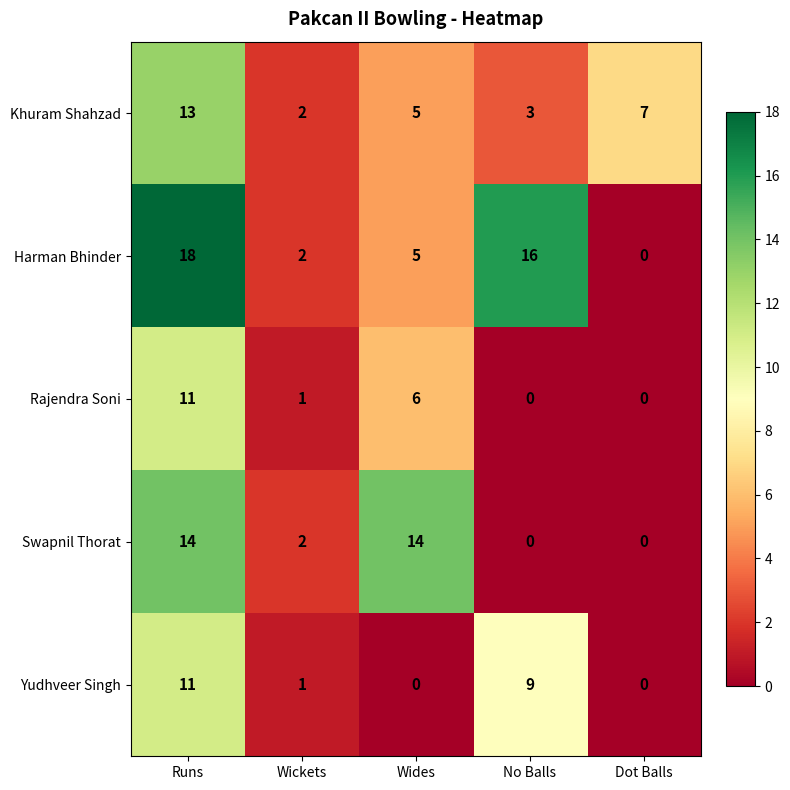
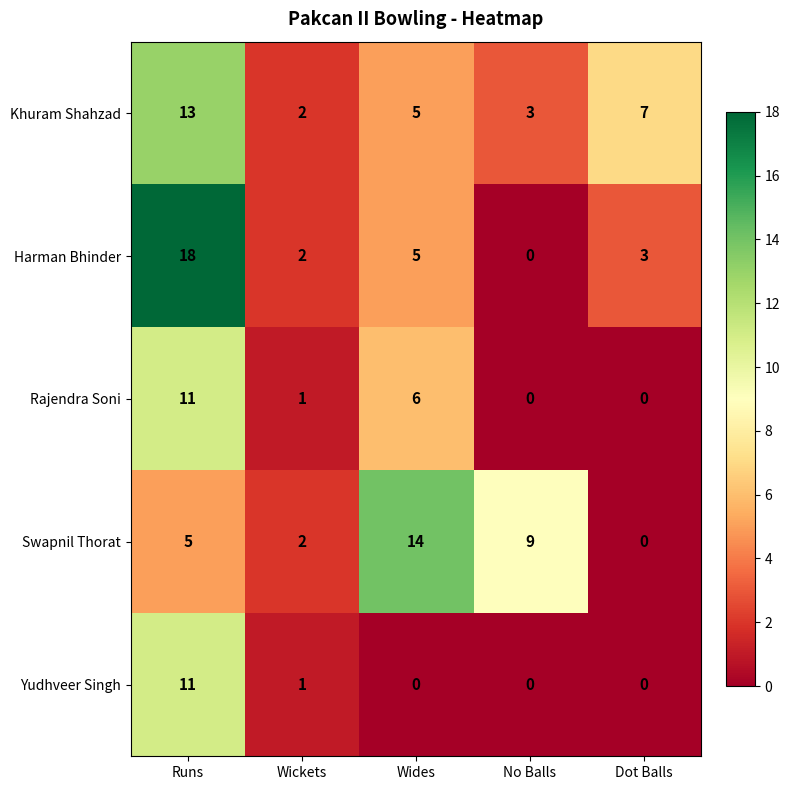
Harman Bhinder, No Balls: 16 -> 0
Harman Bhinder, Dot Balls: 0 -> 3
Swapnil Thorat, Runs: 14 -> 5
Swapnil Thorat, No Balls: 0 -> 9
Yudhveer Singh, No Balls: 9 -> 0
